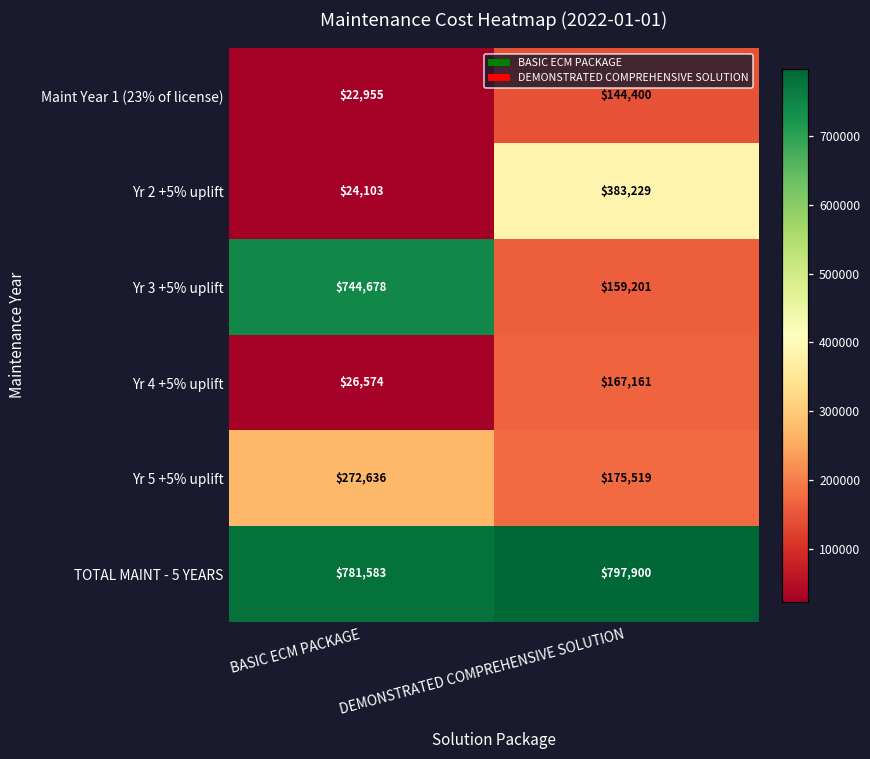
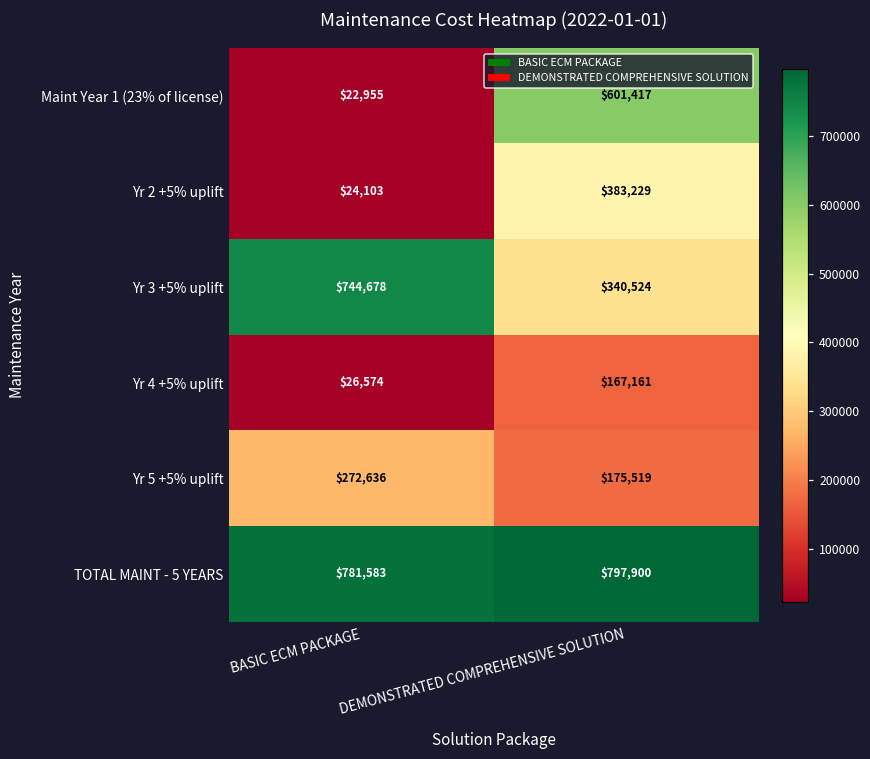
Maint Year 1 (23% of license), DEMONSTRATED COMPREHENSIVE SOLUTION: $144,400 -> $601,417
Yr 3 +5% uplift, DEMONSTRATED COMPREHENSIVE SOLUTION: $159,201 -> $340,524
